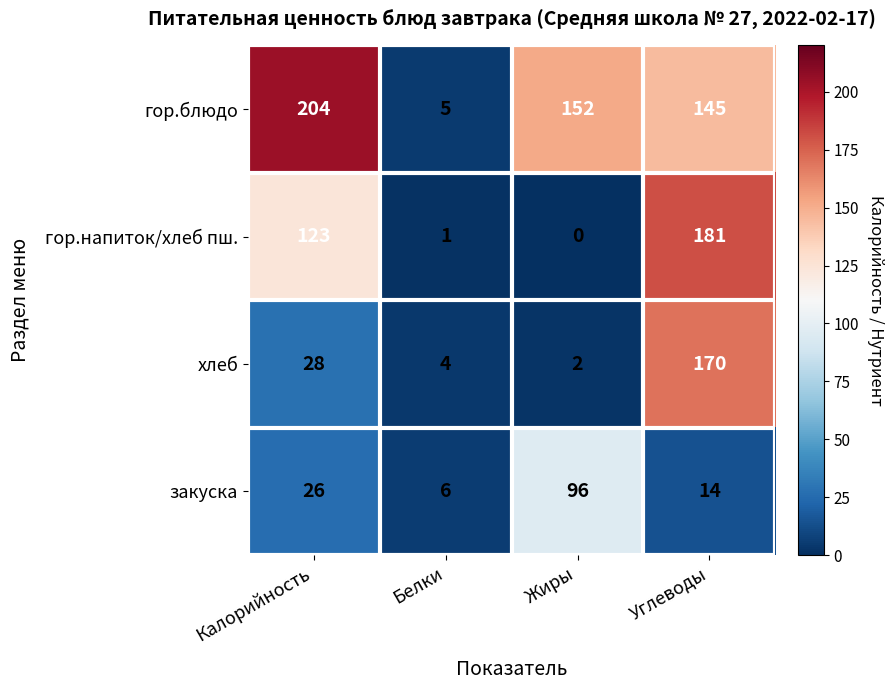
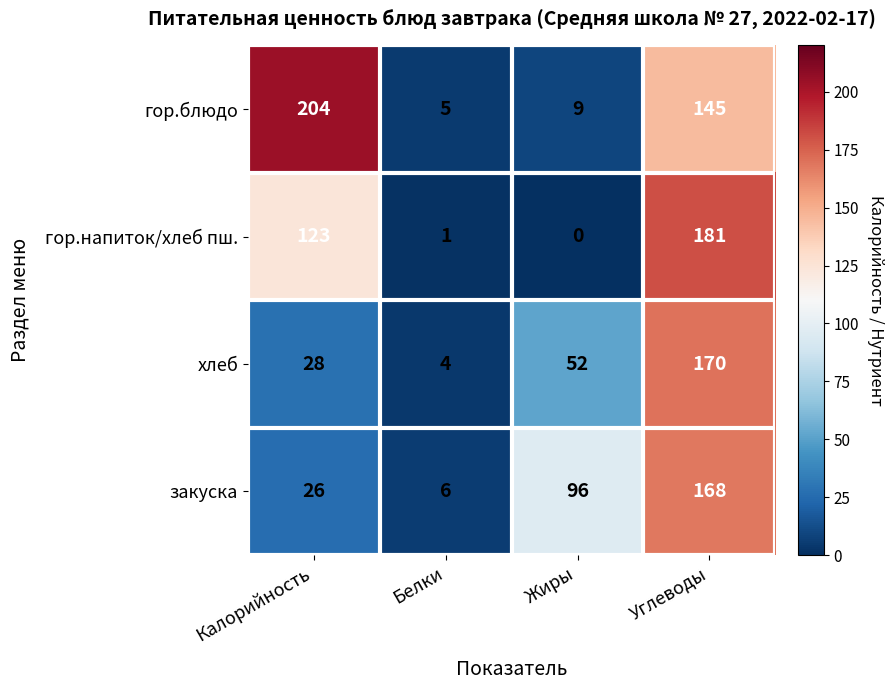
гор.блюдо, Жиры: 152 -> 9
хлеб, Жиры: 2 -> 52
закуска, Углеводы: 14 -> 168
